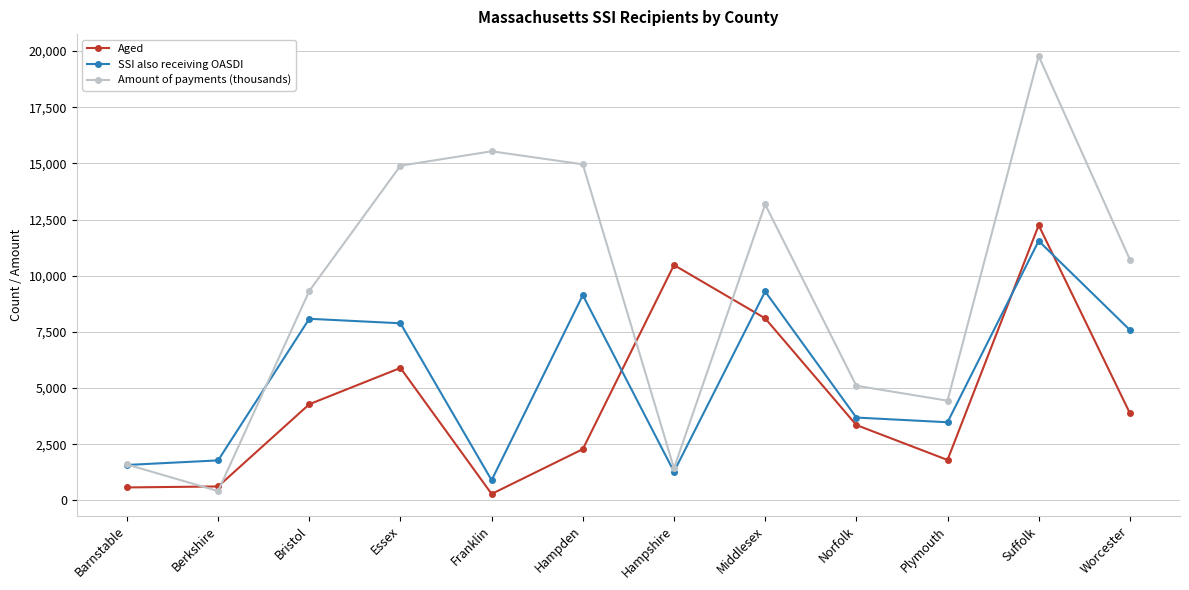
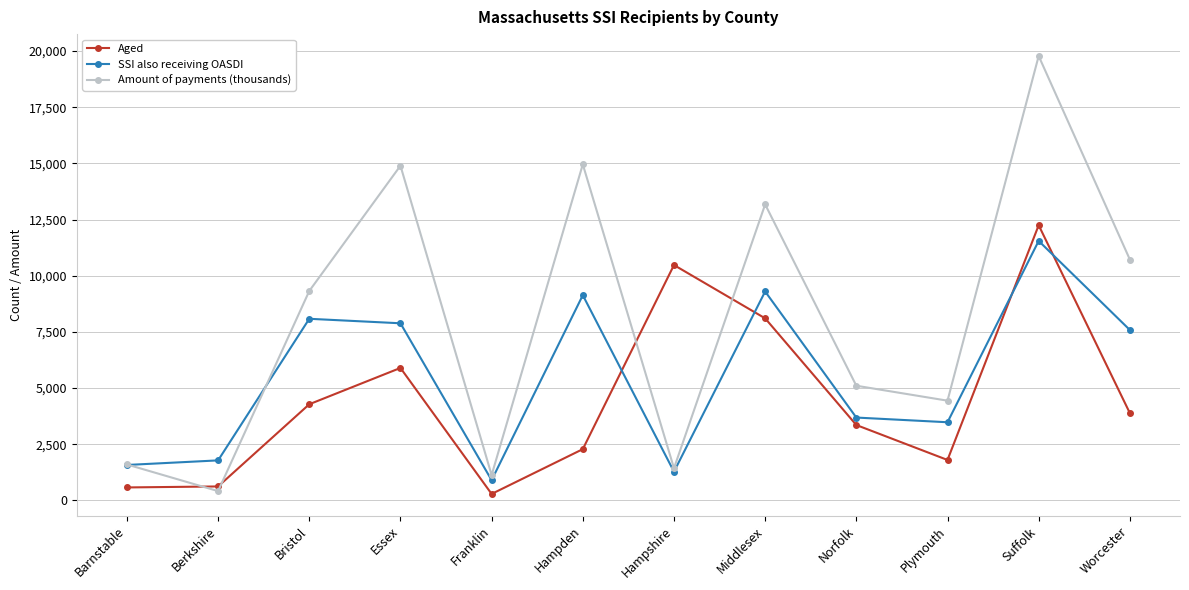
Amount of payments (thousands), Franklin: 15,500 -> 1,100
